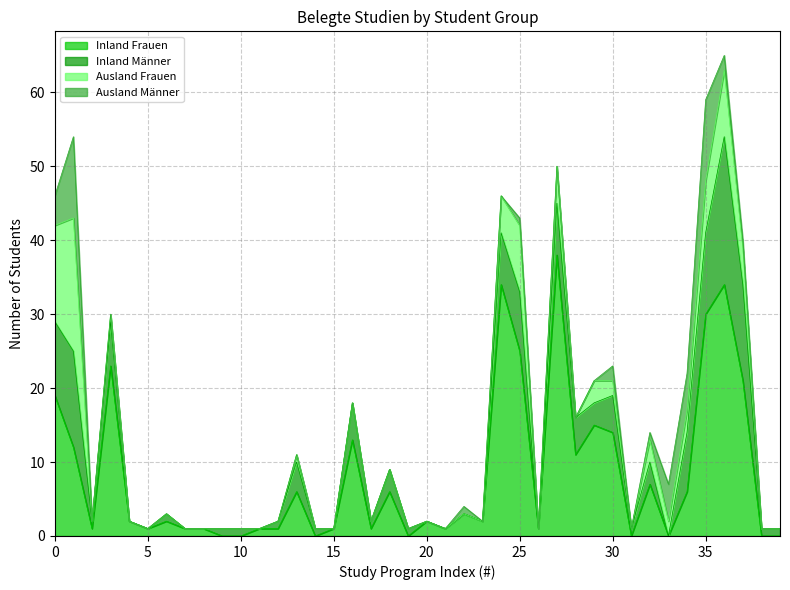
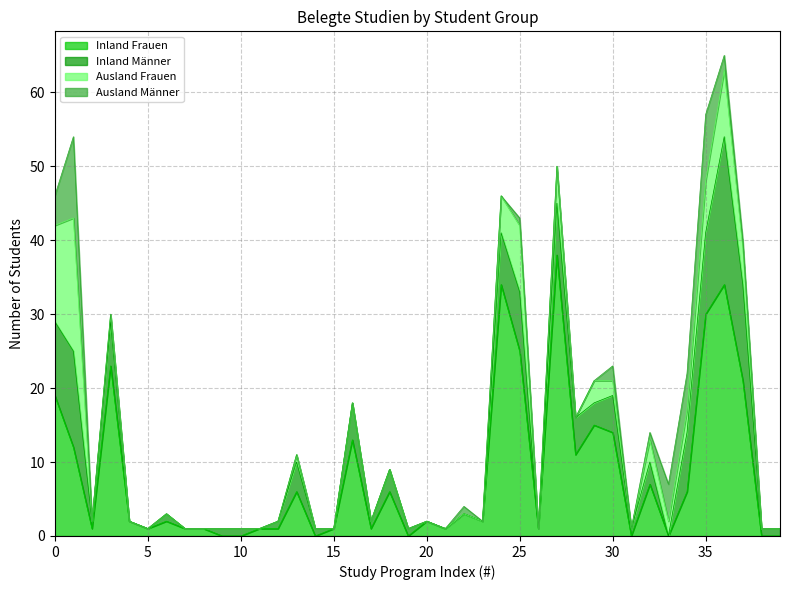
Ausland Männer, 35: 11 -> 9
